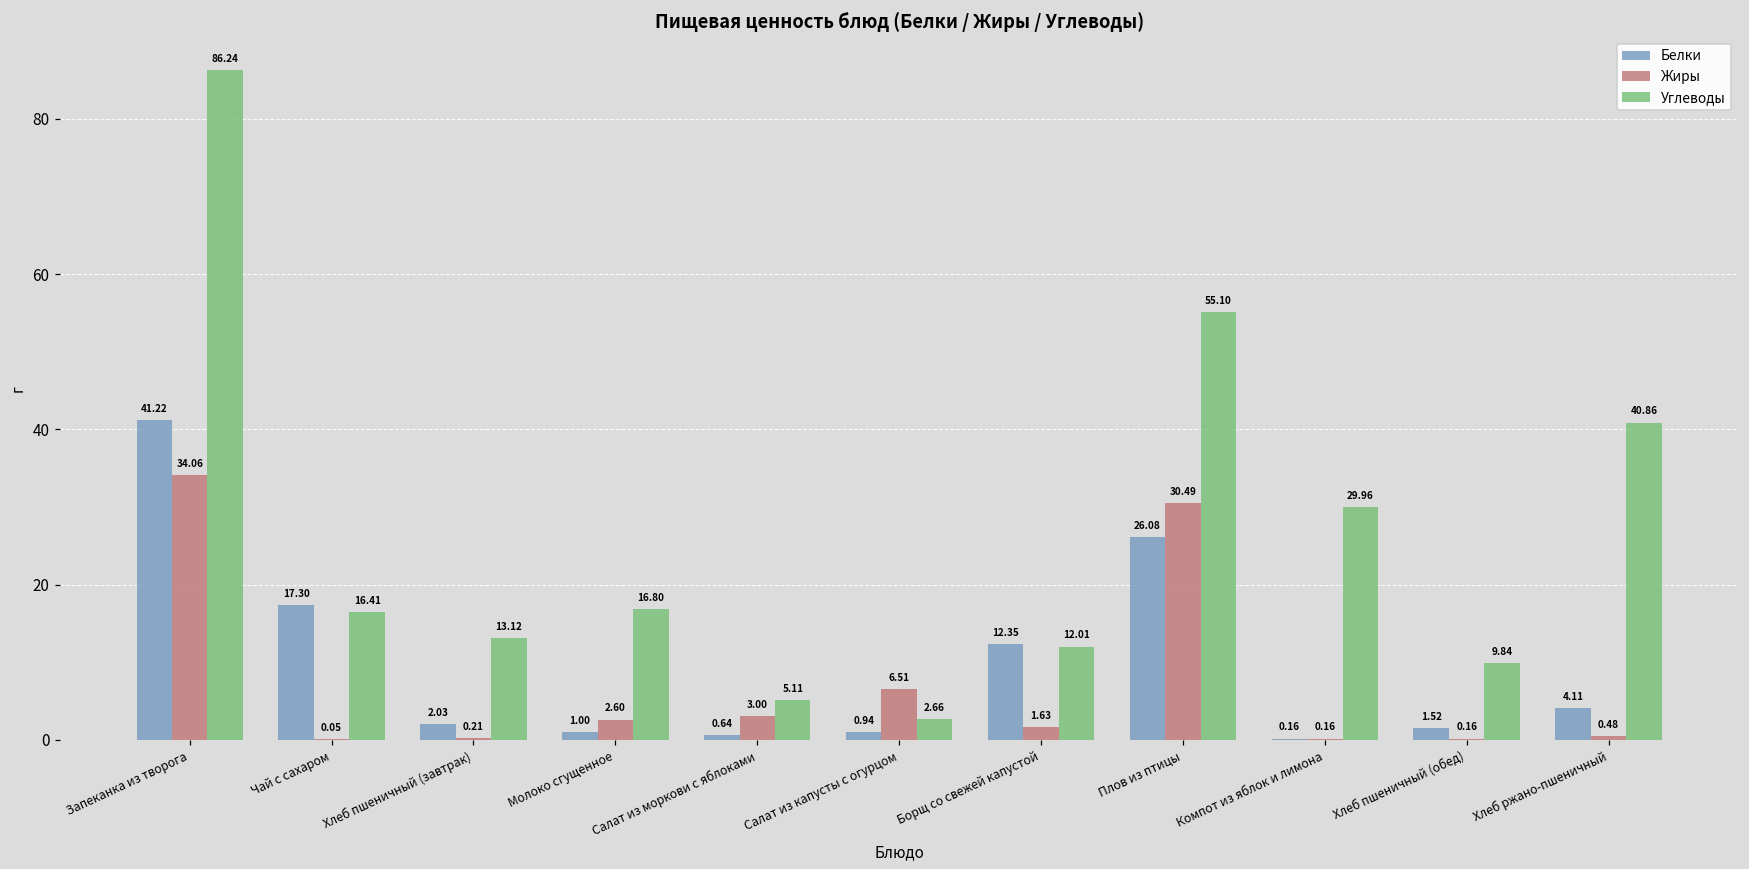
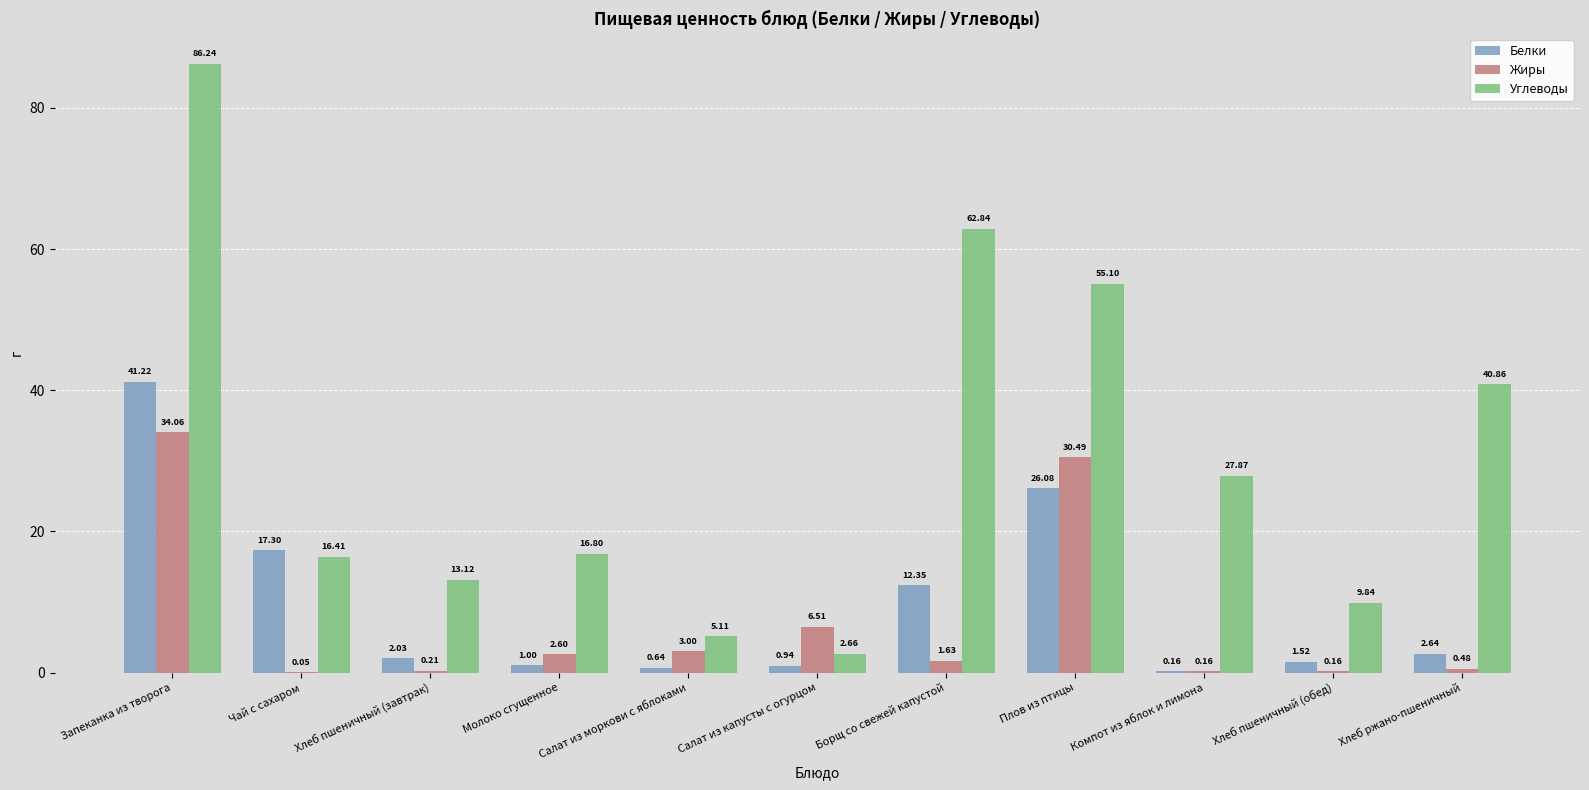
Углеводы, Борщ со свежей капустой: 12.01 -> 62.84
Углеводы, Компот из яблок и лимона: 29.96 -> 27.87
Белки, Хлеб ржано-пшеничный: 4.11 -> 2.64
